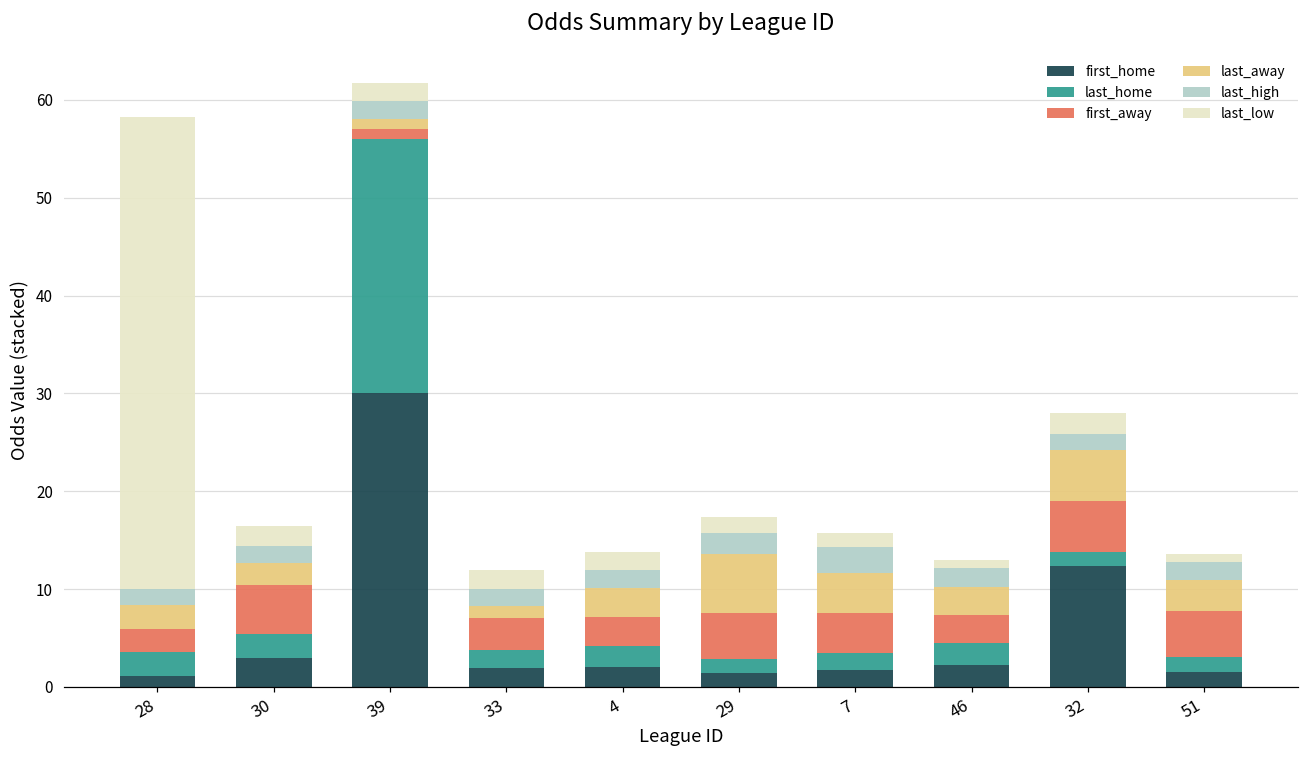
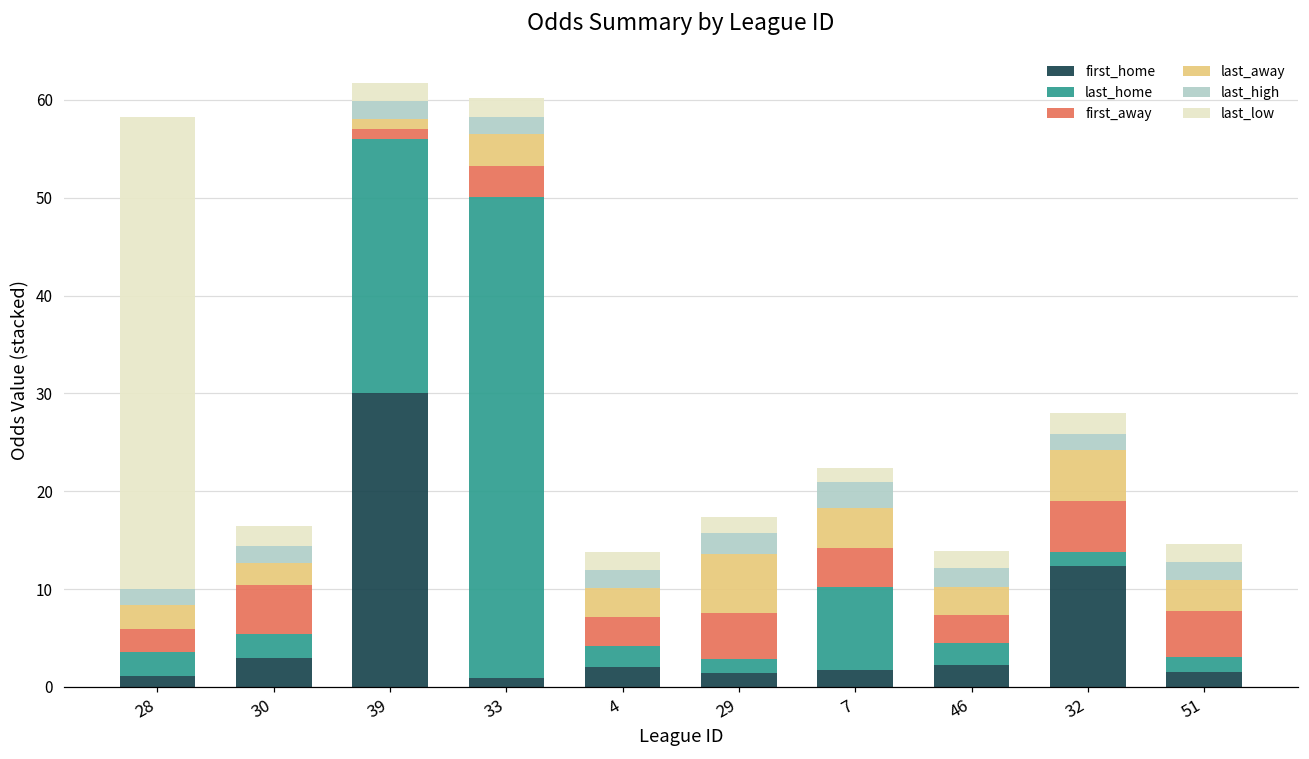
first_home, 33: 2 -> 1
last_home, 33: 2 -> 49
last_away, 33: 1 -> 3
last_home, 7: 2 -> 8
last_low, 46: 1 -> 2
last_low, 51: 1 -> 2
